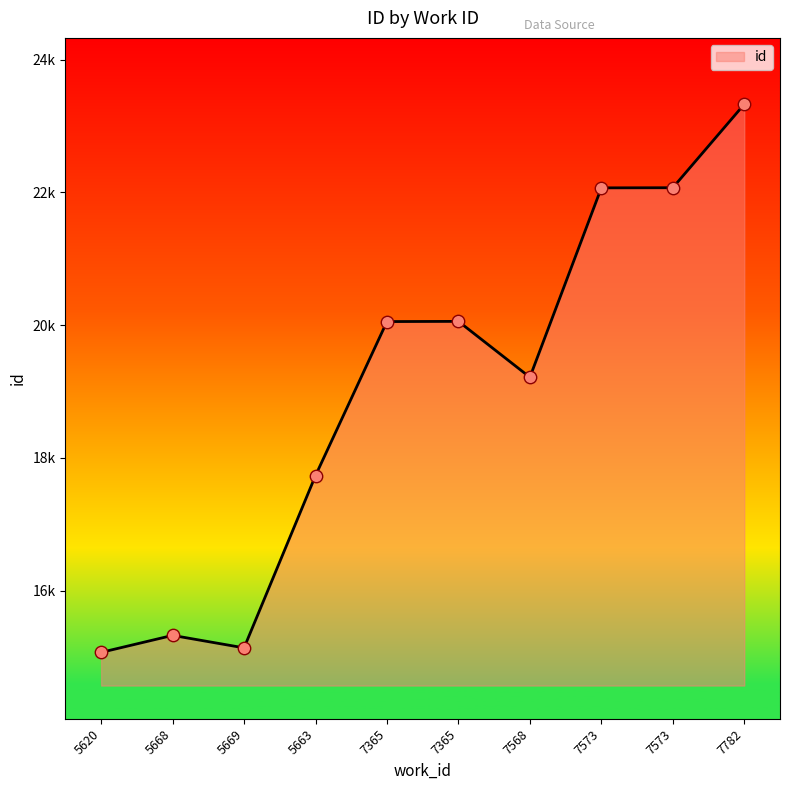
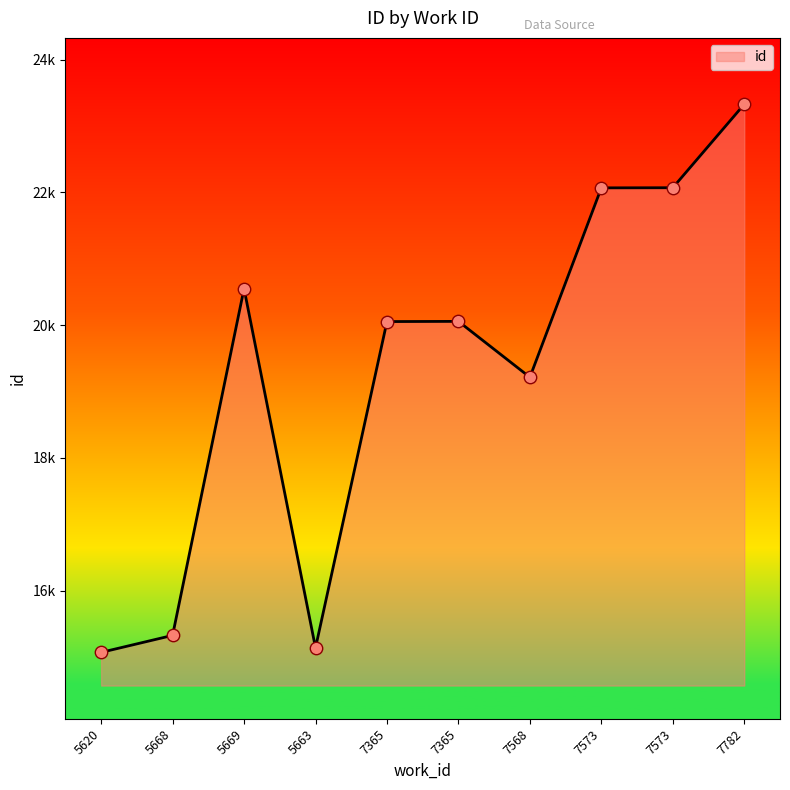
5669: 15100 -> 20500
5663: 17700 -> 15100
